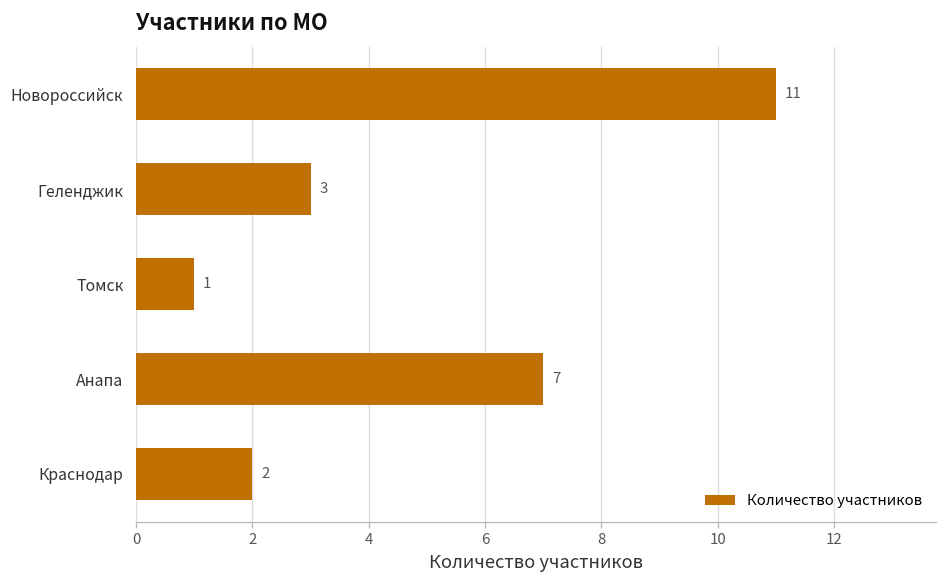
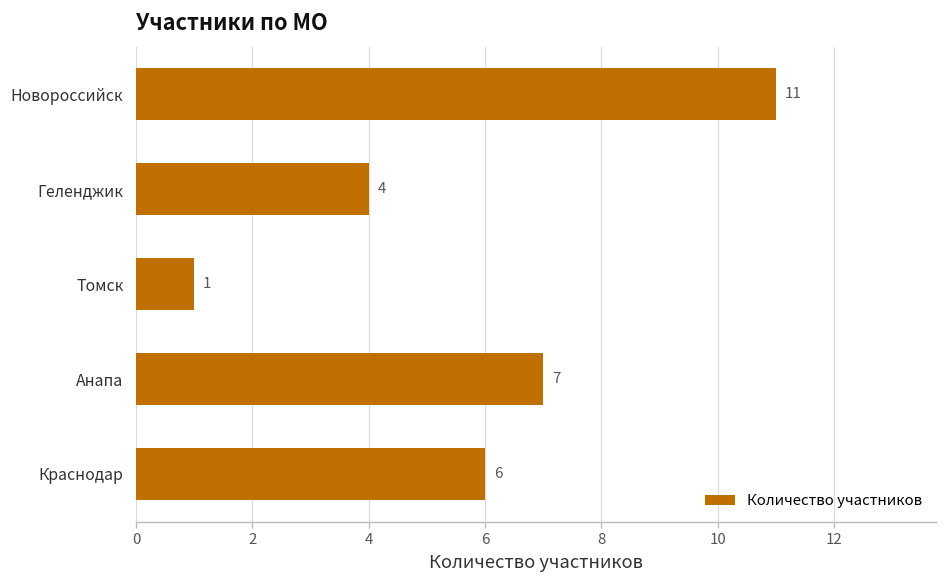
Геленджик: 3 -> 4
Краснодар: 2 -> 6
